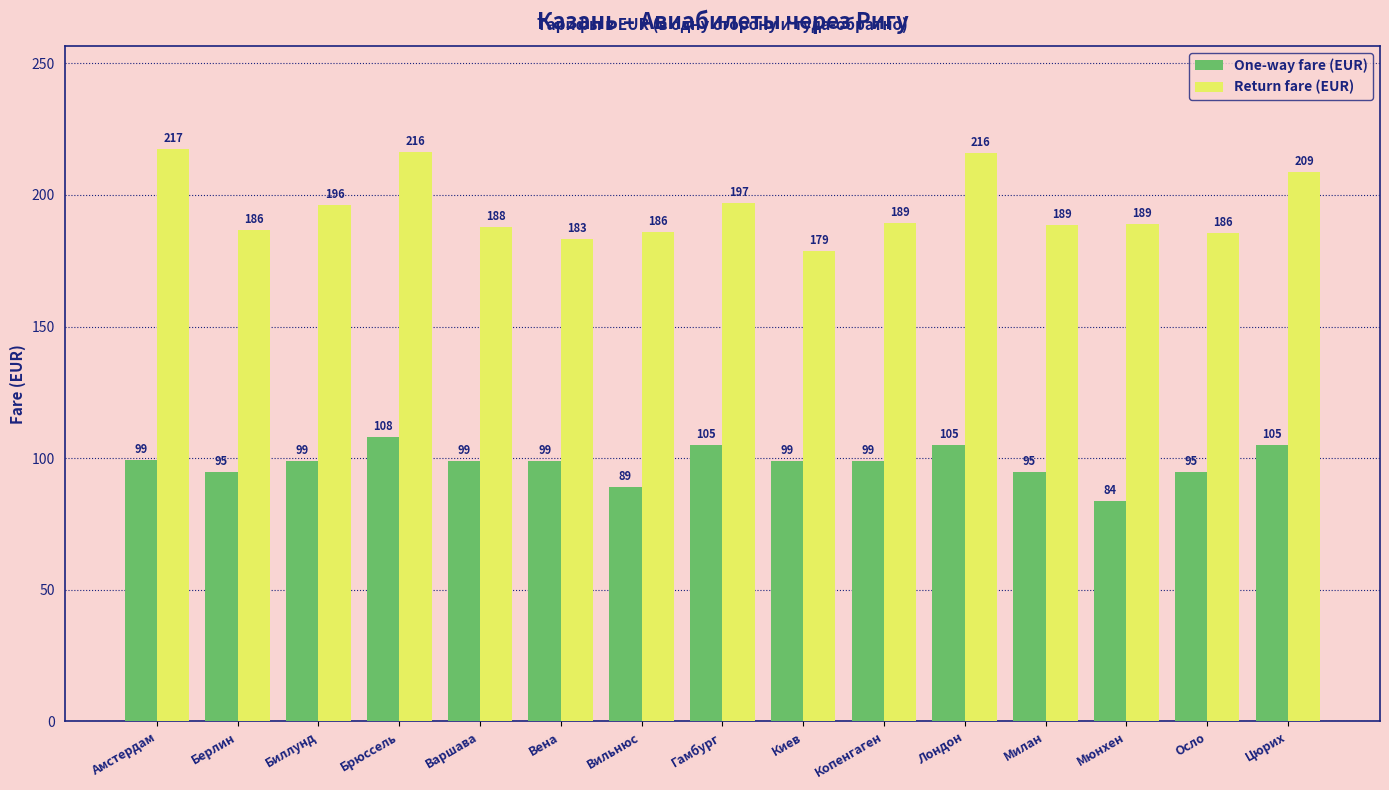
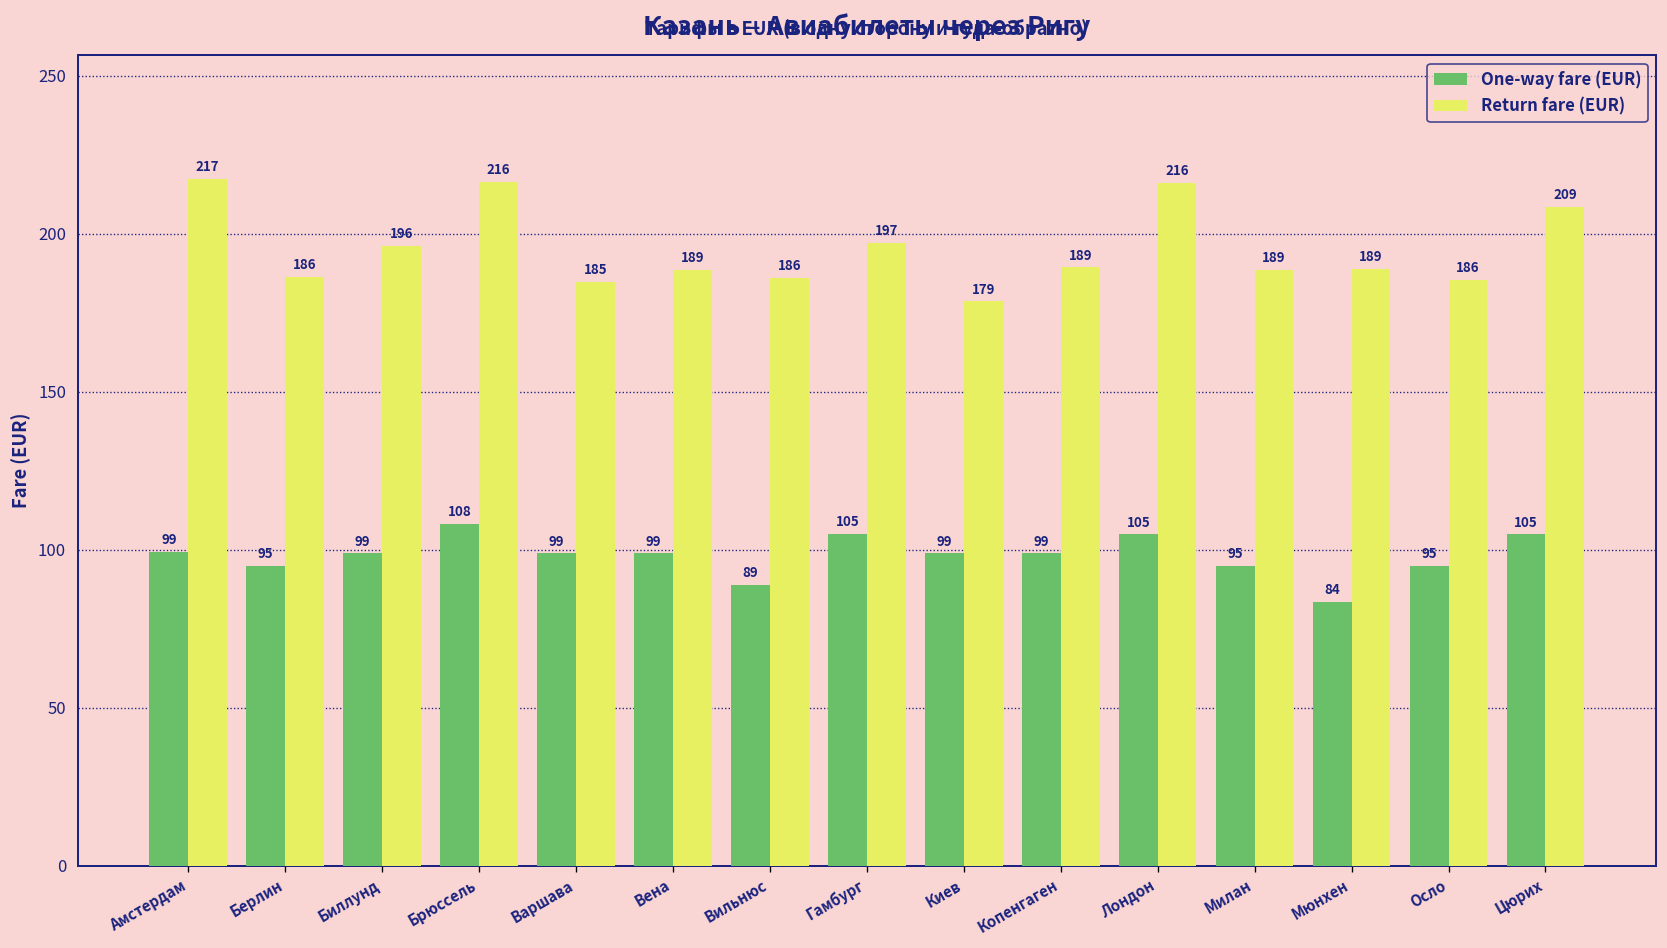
Return fare (EUR), Варшава: 188 -> 185
Return fare (EUR), Вена: 183 -> 189
